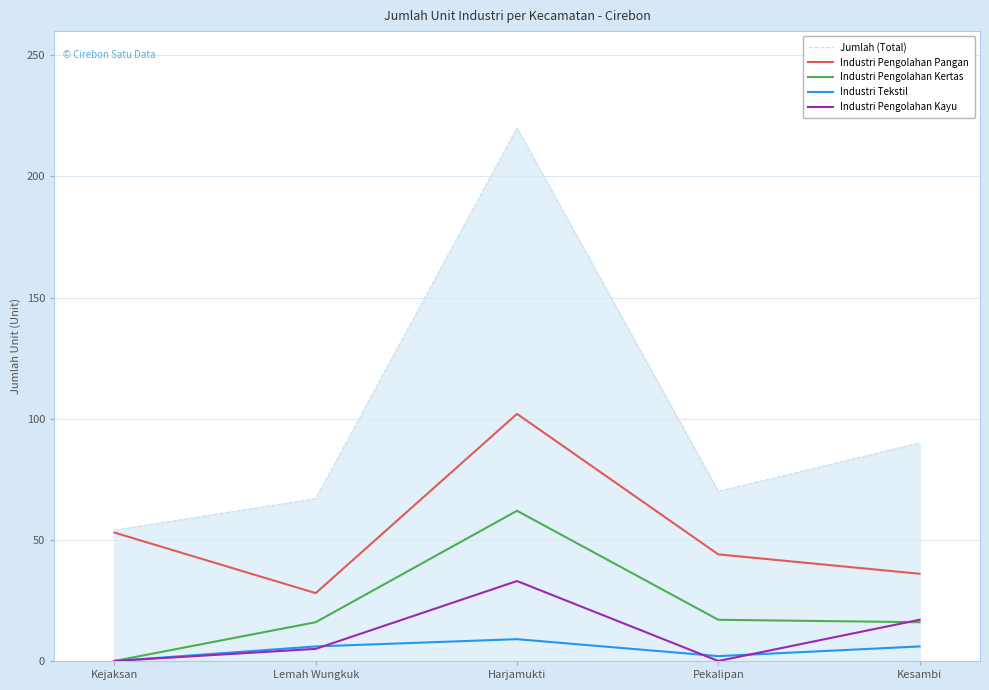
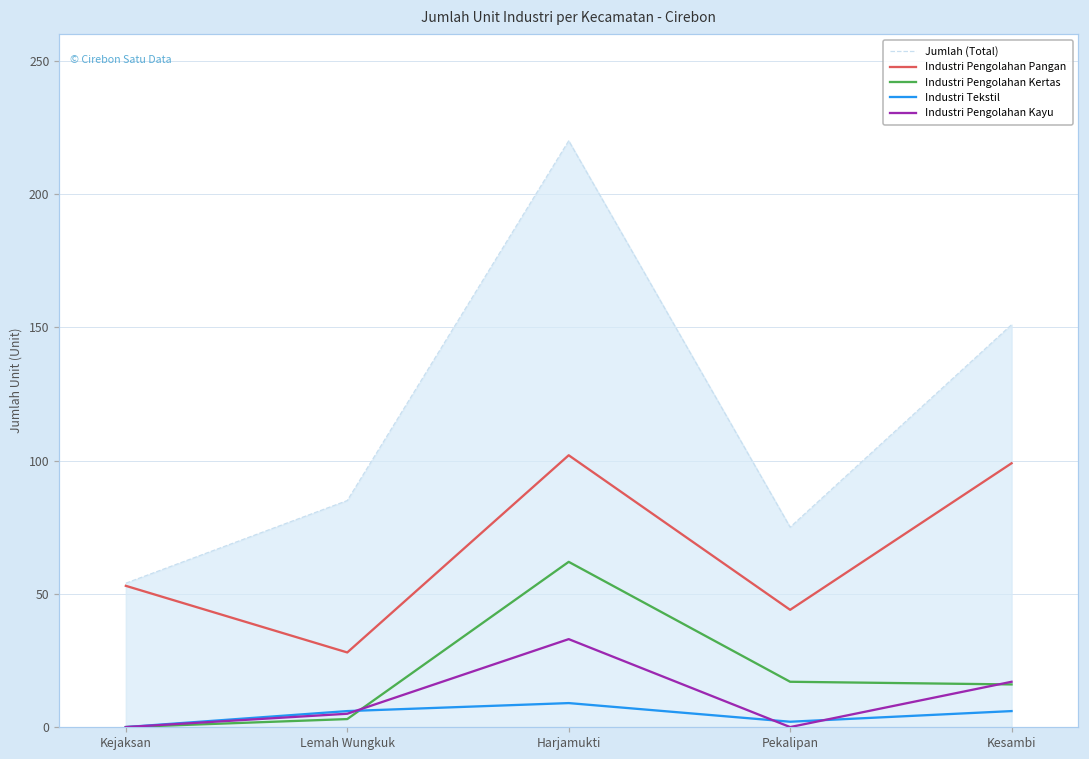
Jumlah (Total), Lemah Wungkuk: 67 -> 85
Industri Pengolahan Kertas, Lemah Wungkuk: 16 -> 3
Jumlah (Total), Pekalipan: 70 -> 75
Jumlah (Total), Kesambi: 90 -> 151
Industri Pengolahan Pangan, Kesambi: 36 -> 99
